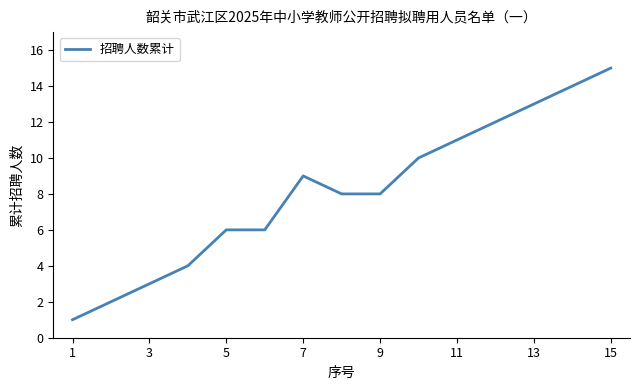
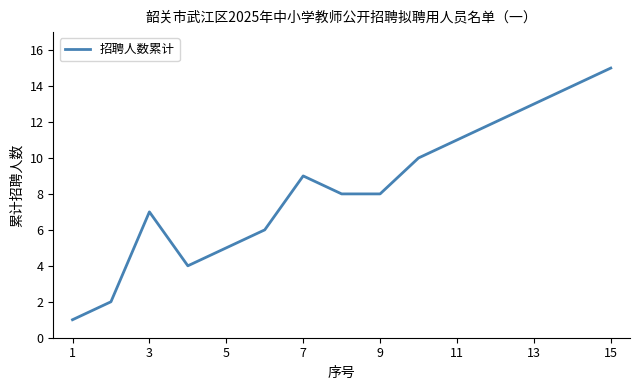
3: 3 -> 7
5: 6 -> 5
